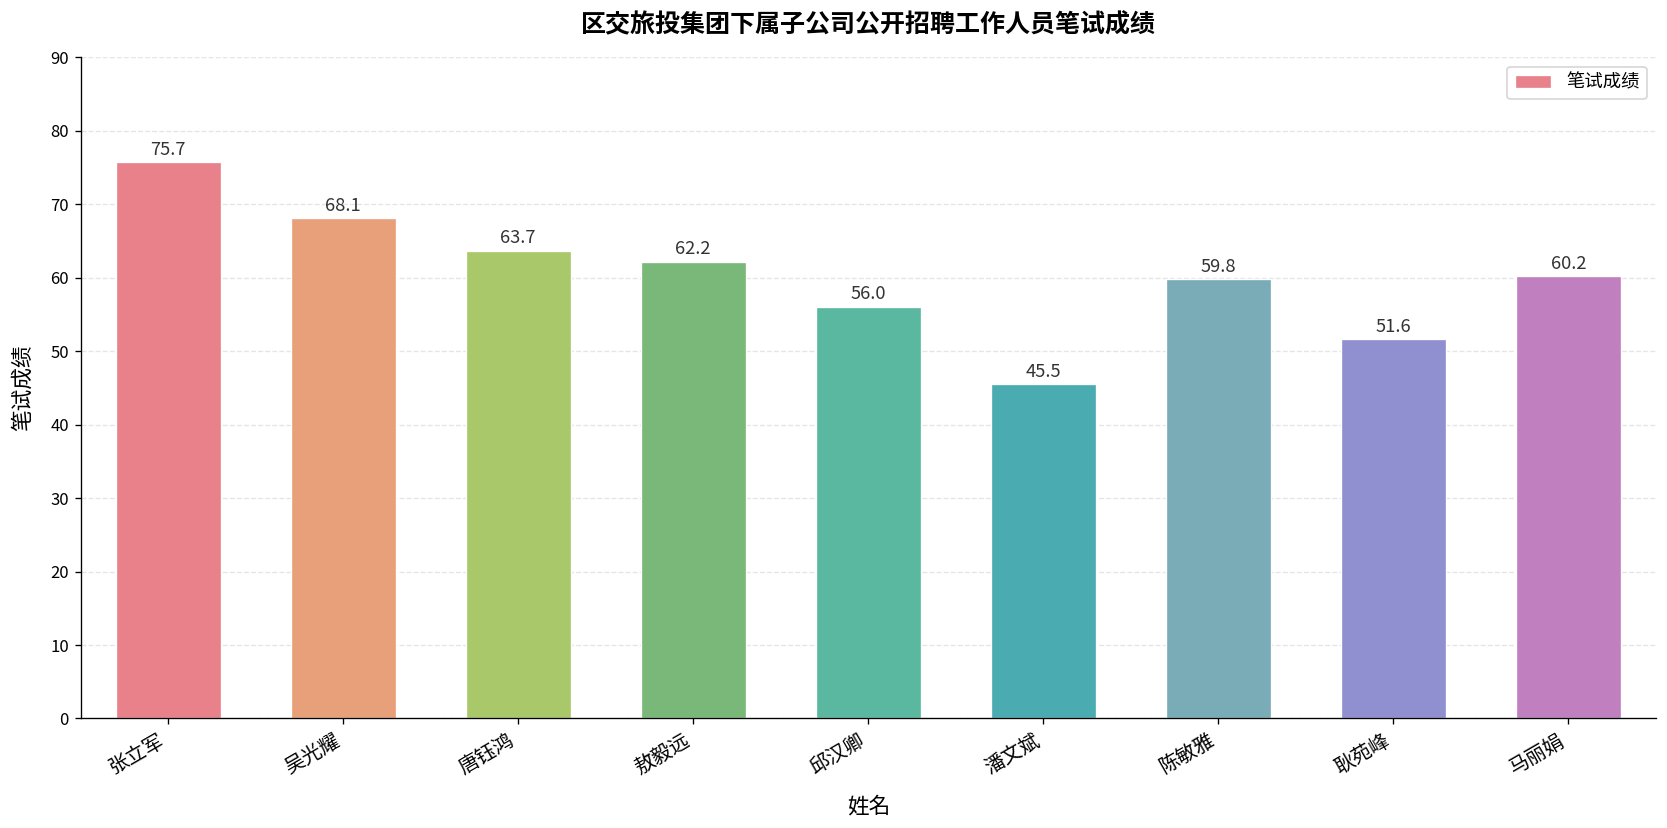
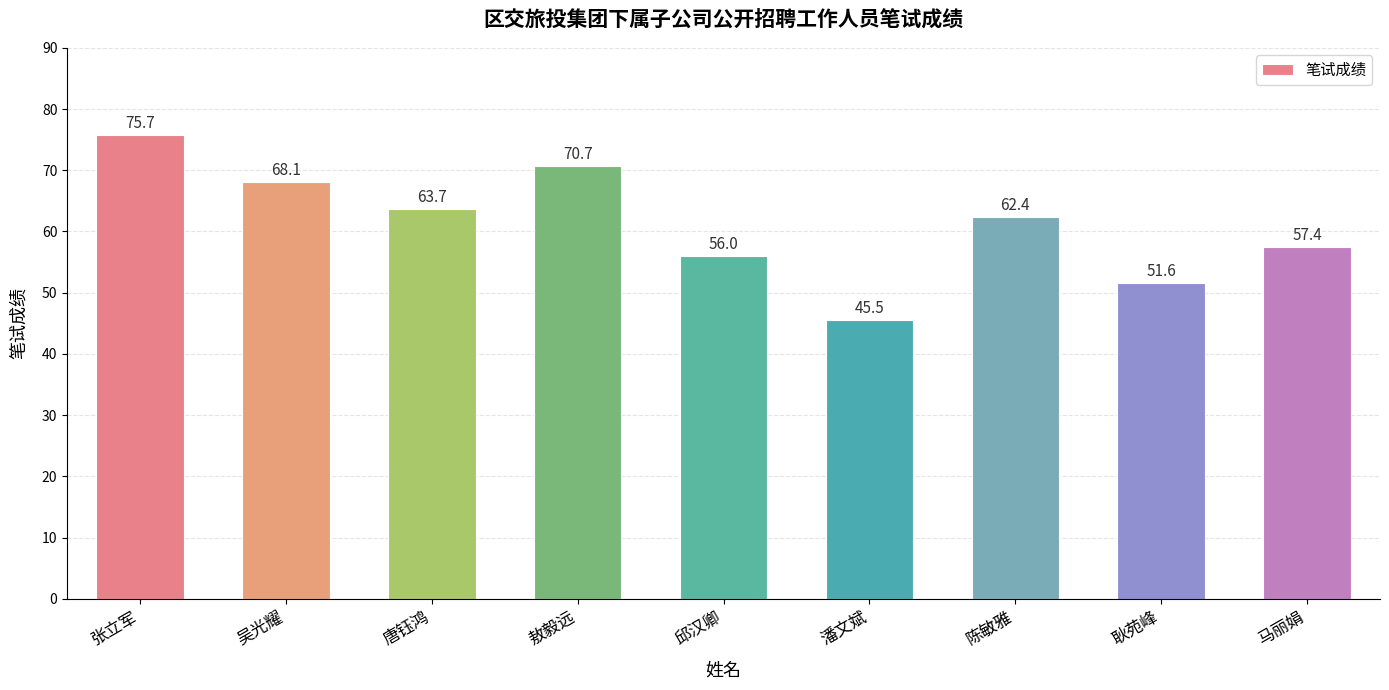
敖毅远: 62.2 -> 70.7
陈敏雅: 59.8 -> 62.4
马丽娟: 60.2 -> 57.4
